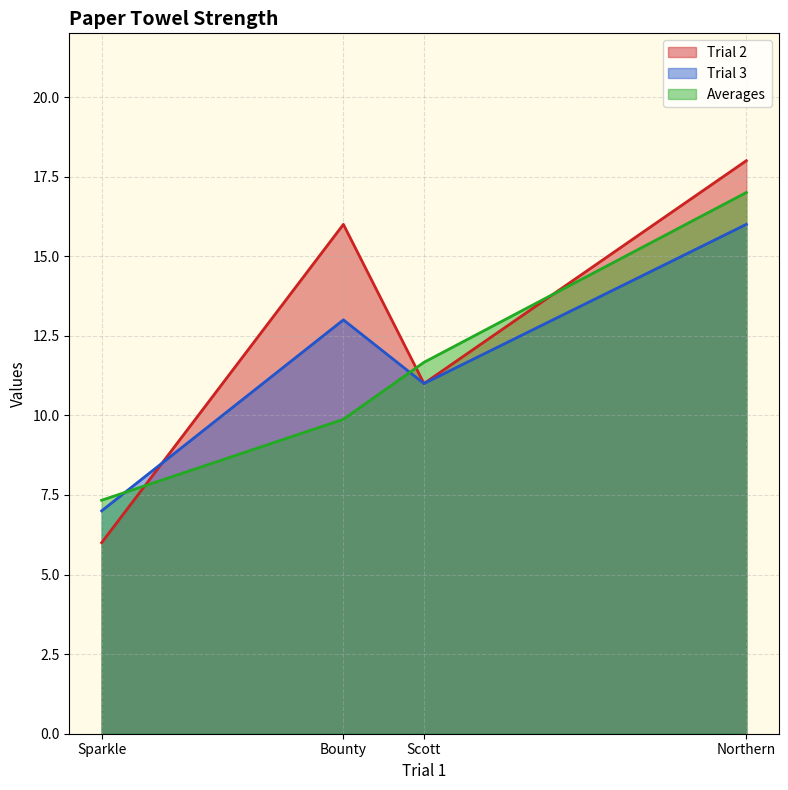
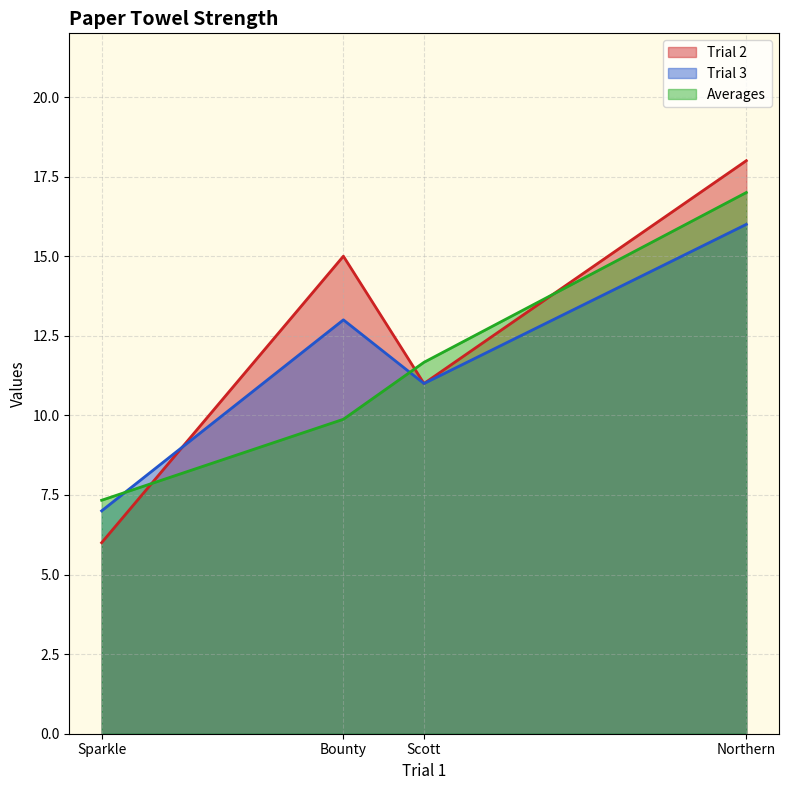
Trial 2, Bounty: 16 -> 15
